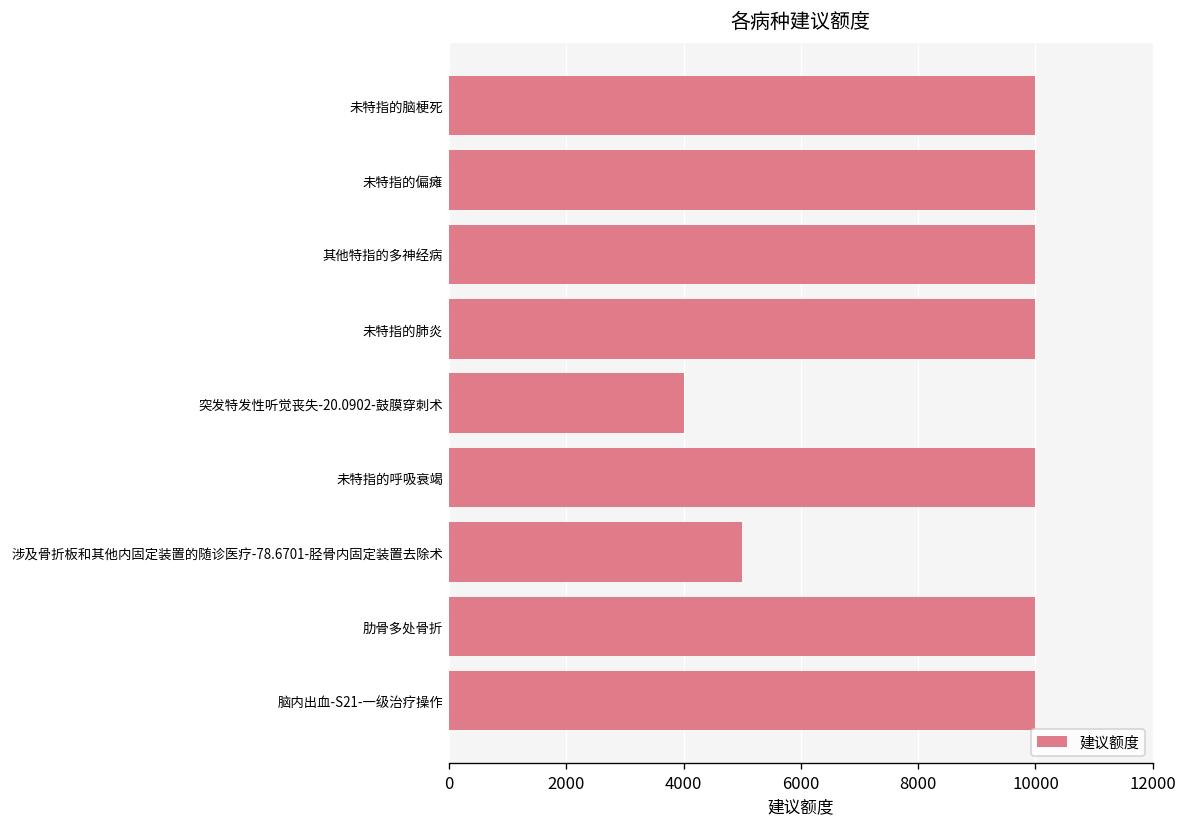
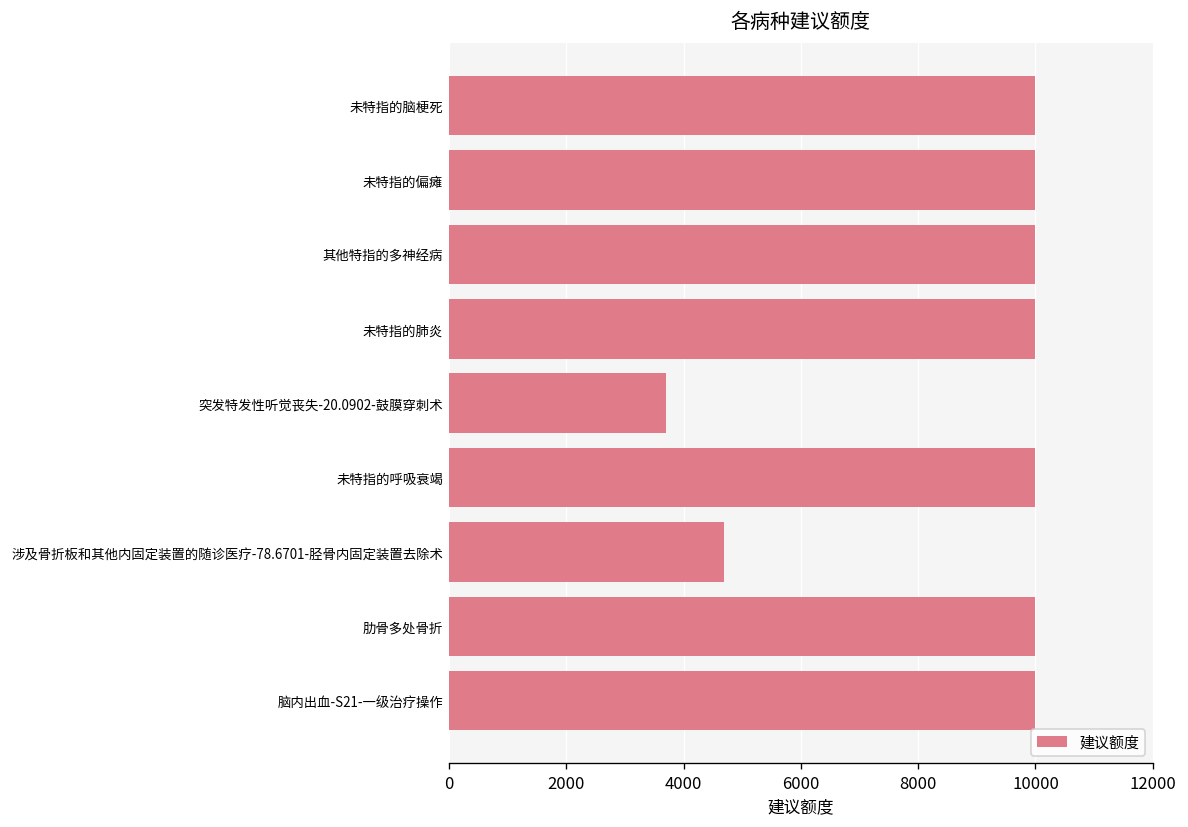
突发特发性听觉丧失-20.0902-鼓膜穿刺术: 4000 -> 3700
涉及骨折板和其他内固定装置的随诊医疗-78.6701-胫骨内固定装置去除术: 5000 -> 4700
